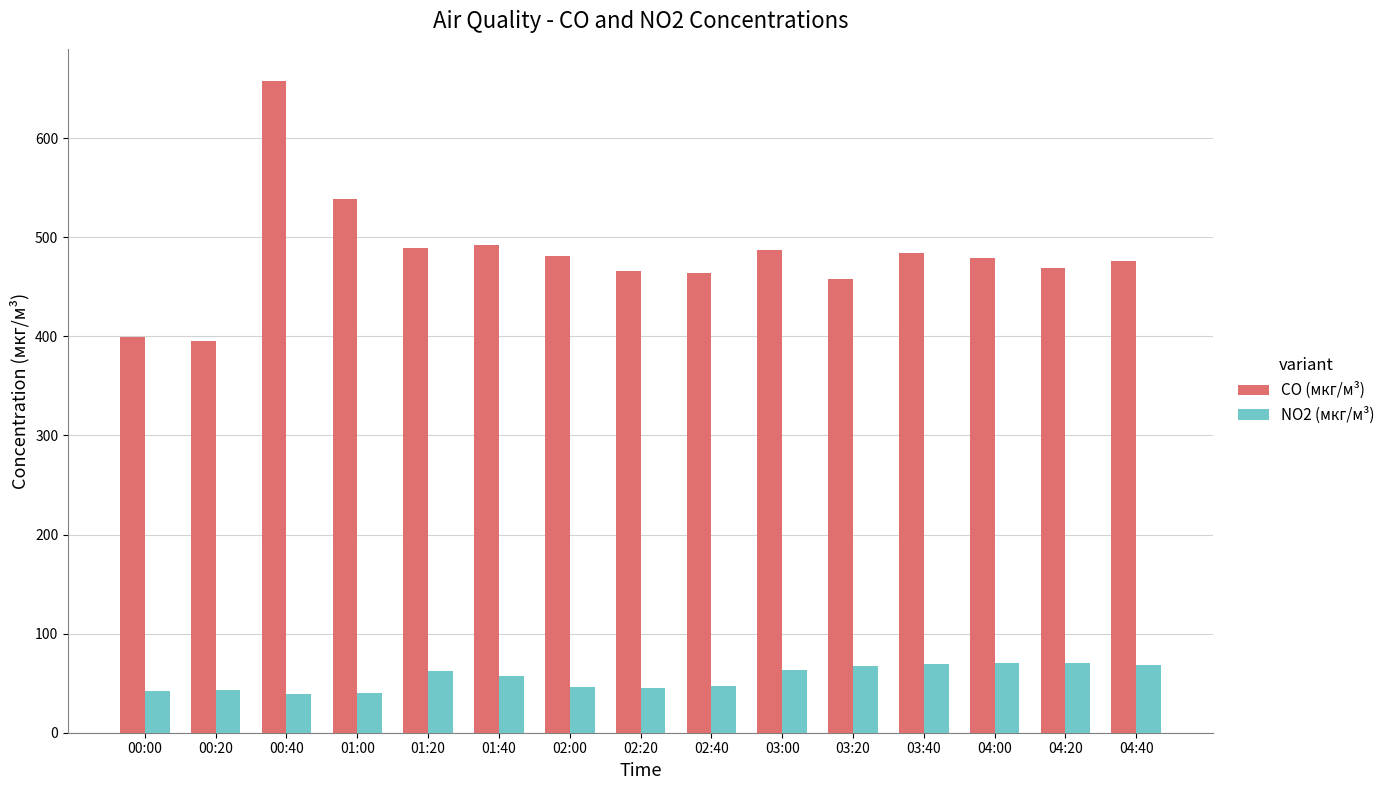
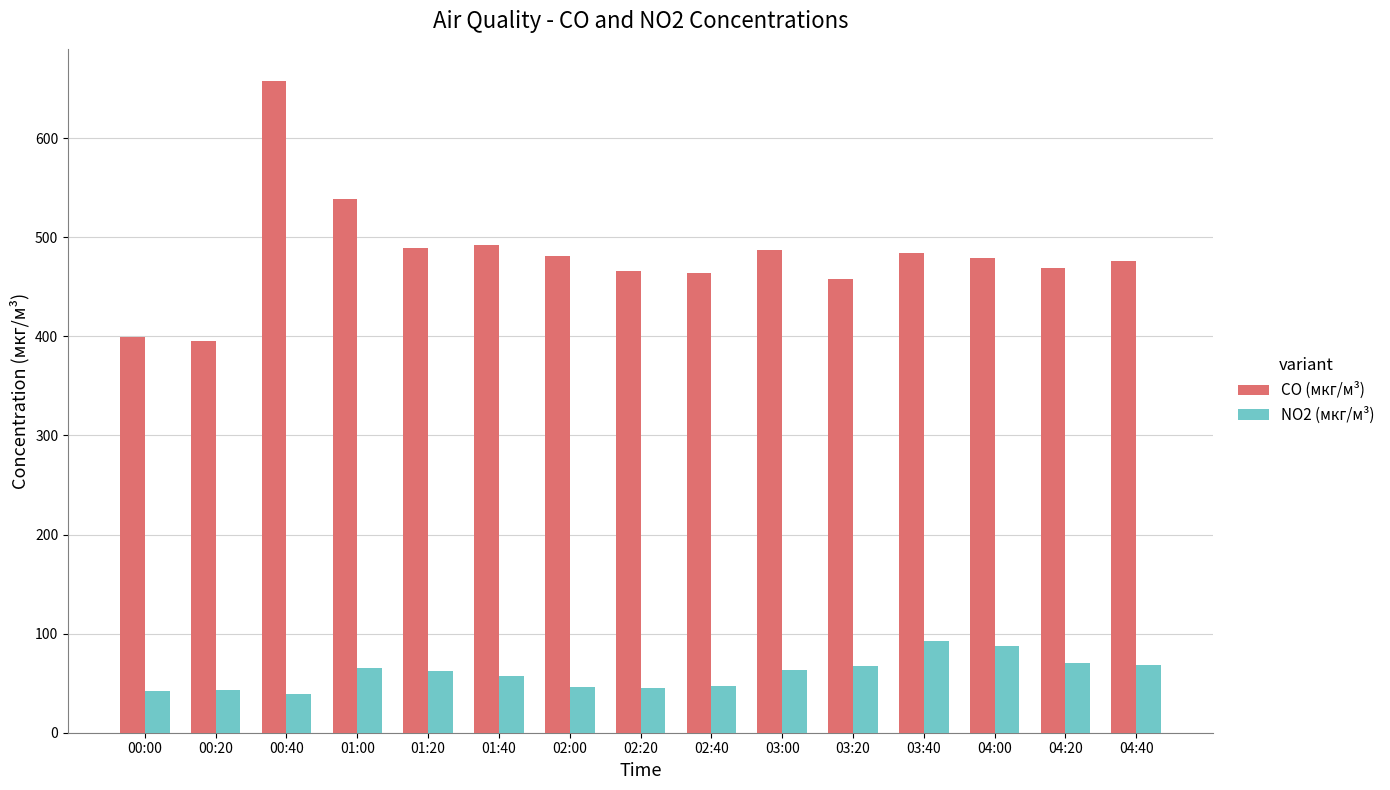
NO2 (мкг/м³), 01:00: 40 -> 70
NO2 (мкг/м³), 03:40: 70 -> 90
NO2 (мкг/м³), 04:00: 70 -> 90
